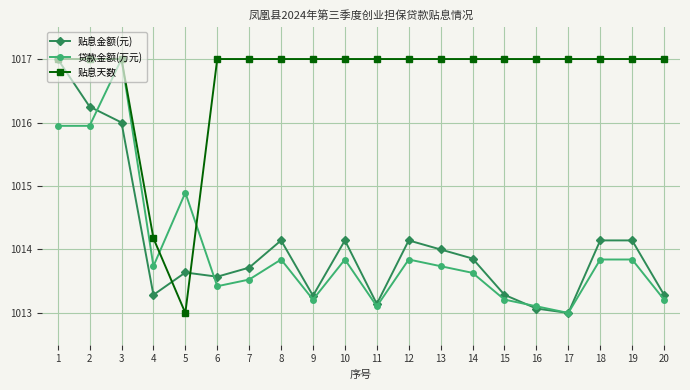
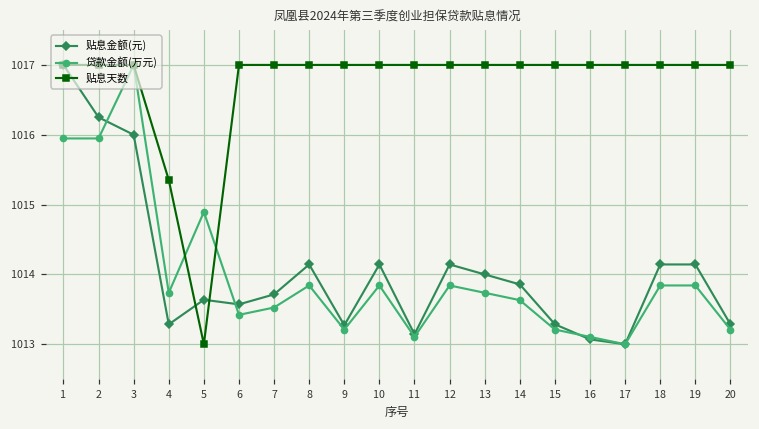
贴息天数, 4: 1014.2 -> 1015.4
